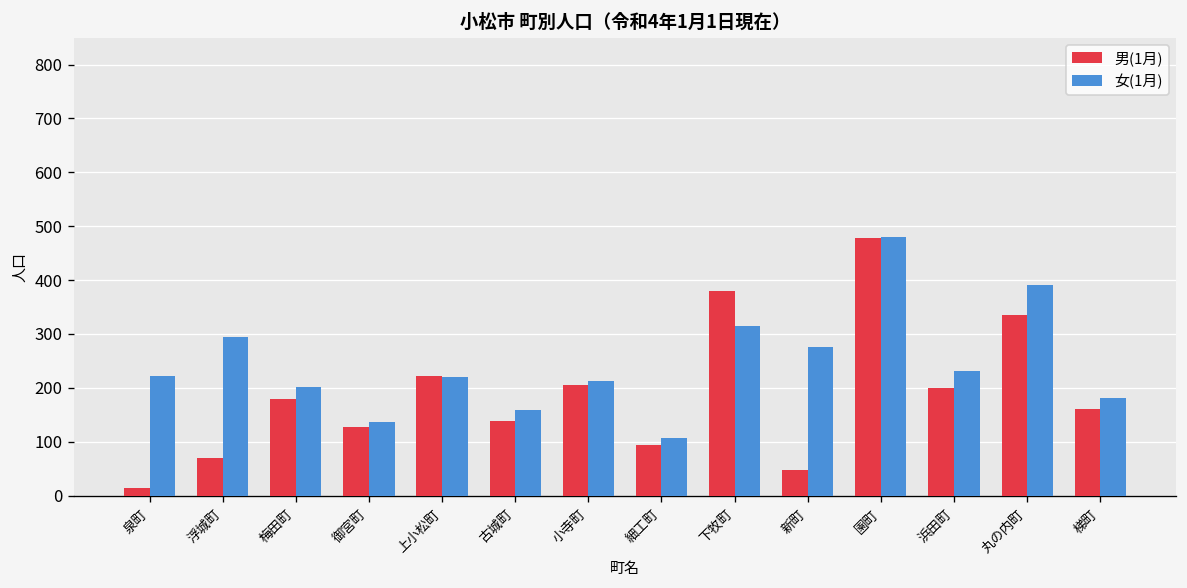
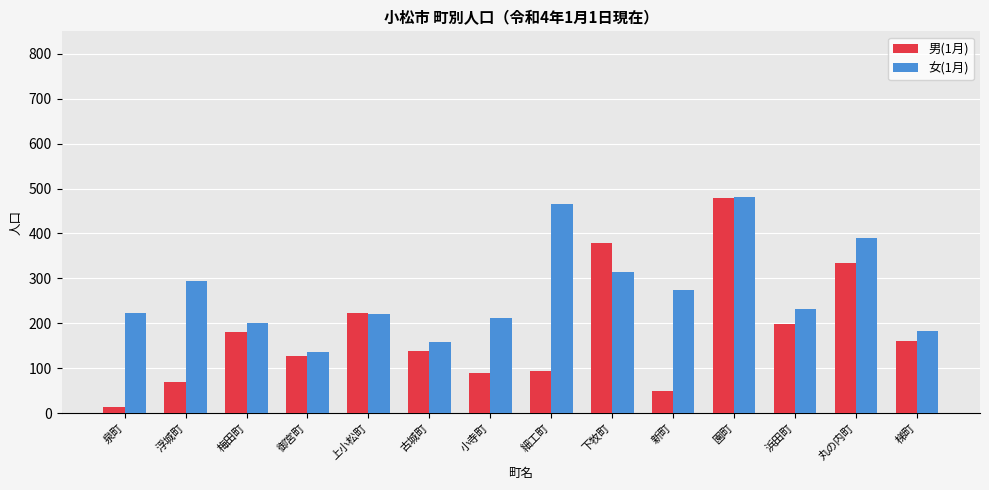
男(1月), 小寺町: 210 -> 90
女(1月), 細工町: 110 -> 470
